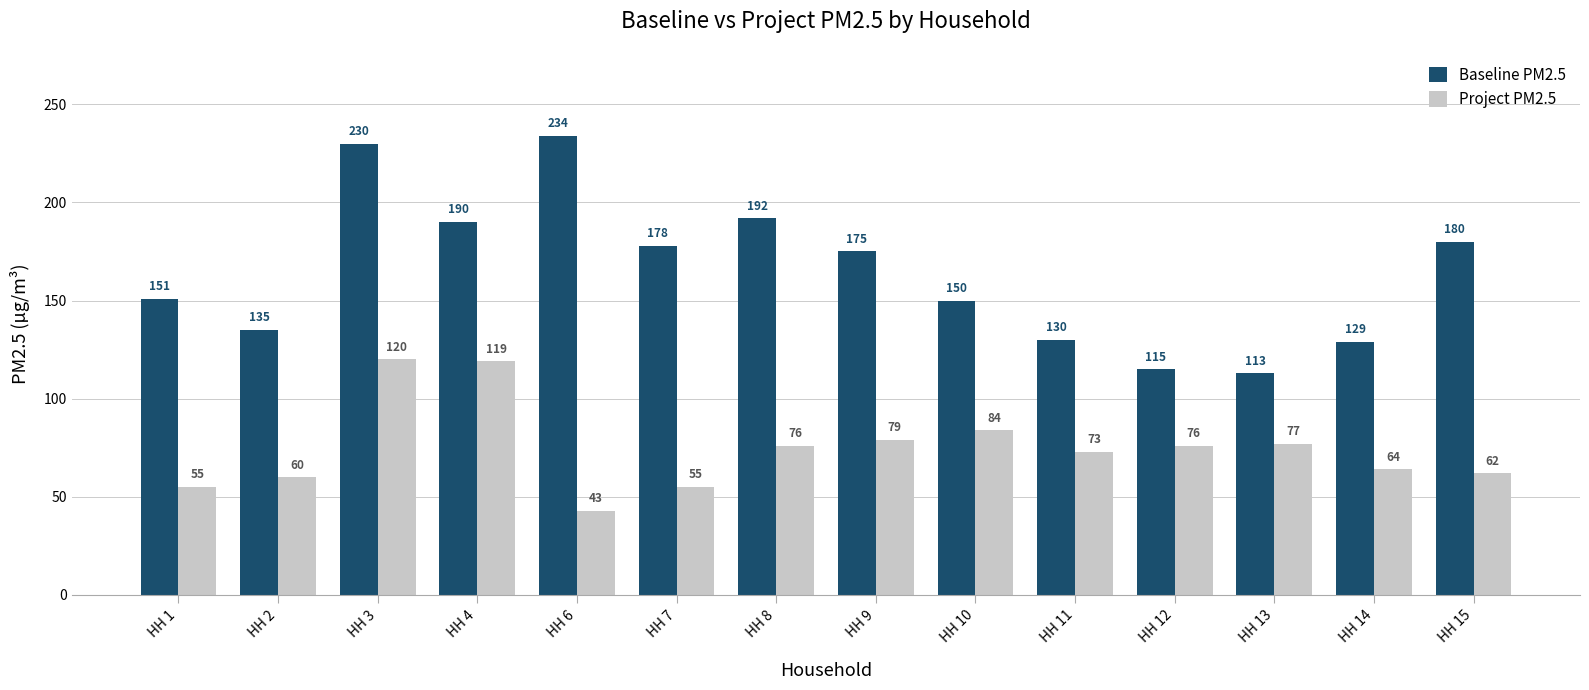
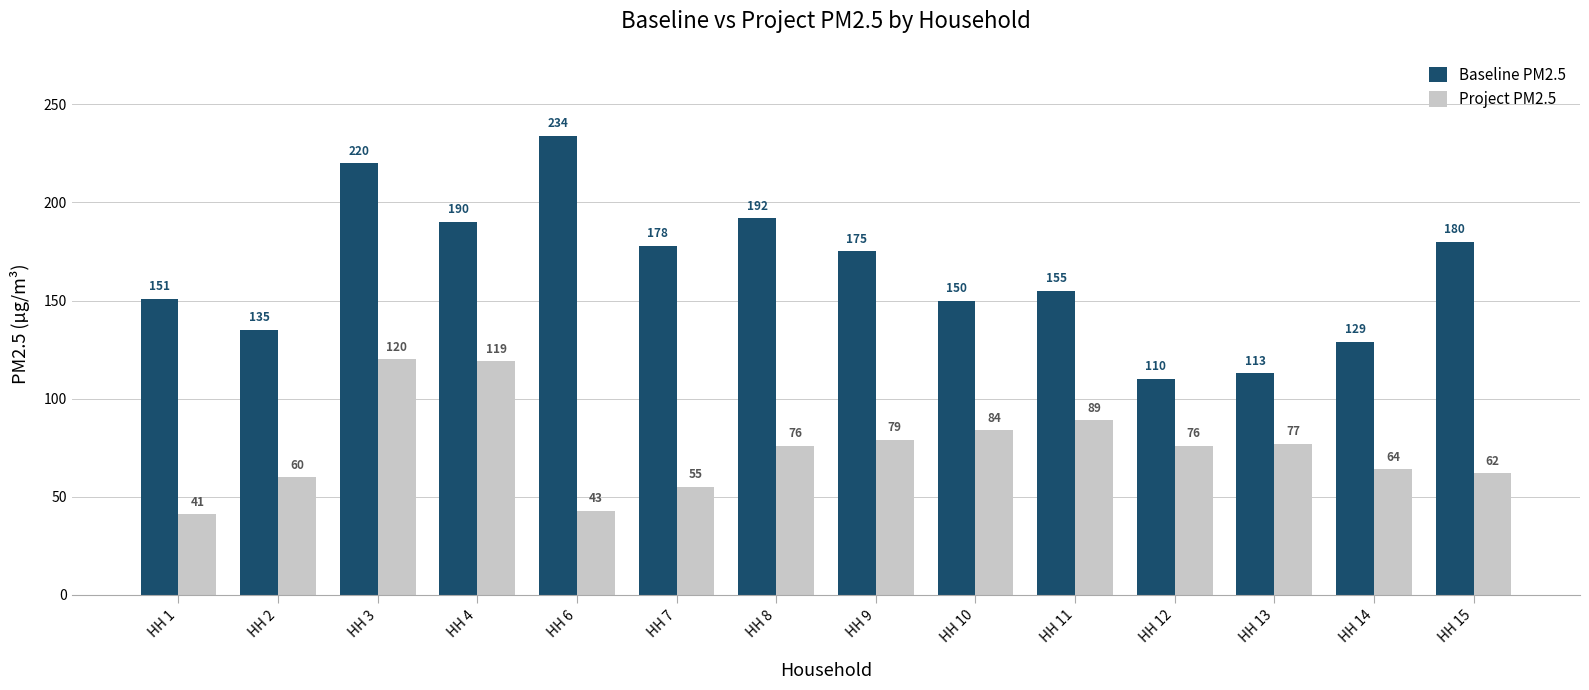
Project PM2.5, HH 1: 55 -> 41
Baseline PM2.5, HH 3: 230 -> 220
Baseline PM2.5, HH 11: 130 -> 155
Project PM2.5, HH 11: 73 -> 89
Baseline PM2.5, HH 12: 115 -> 110
